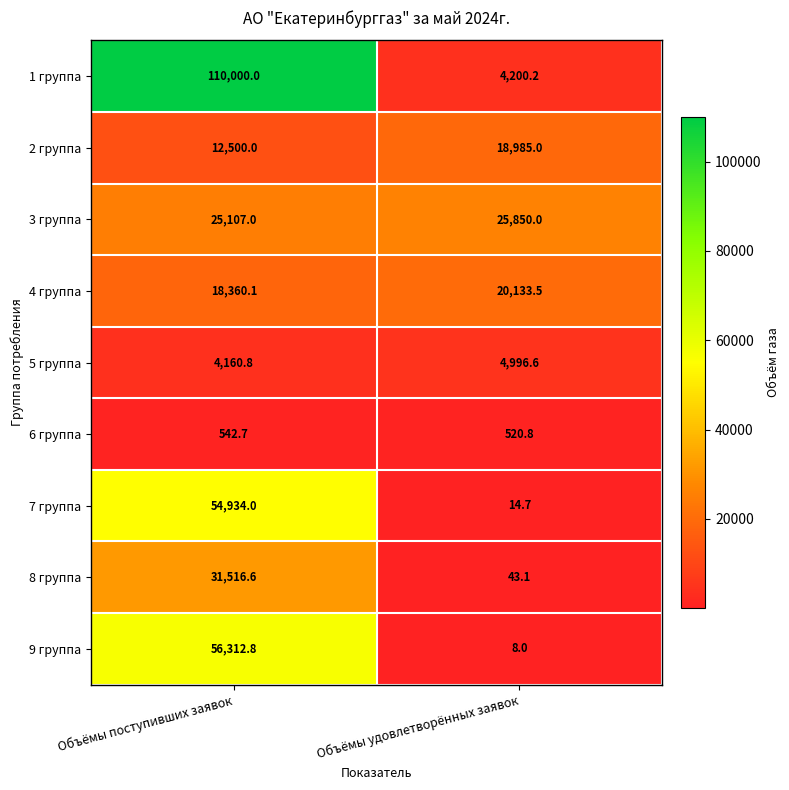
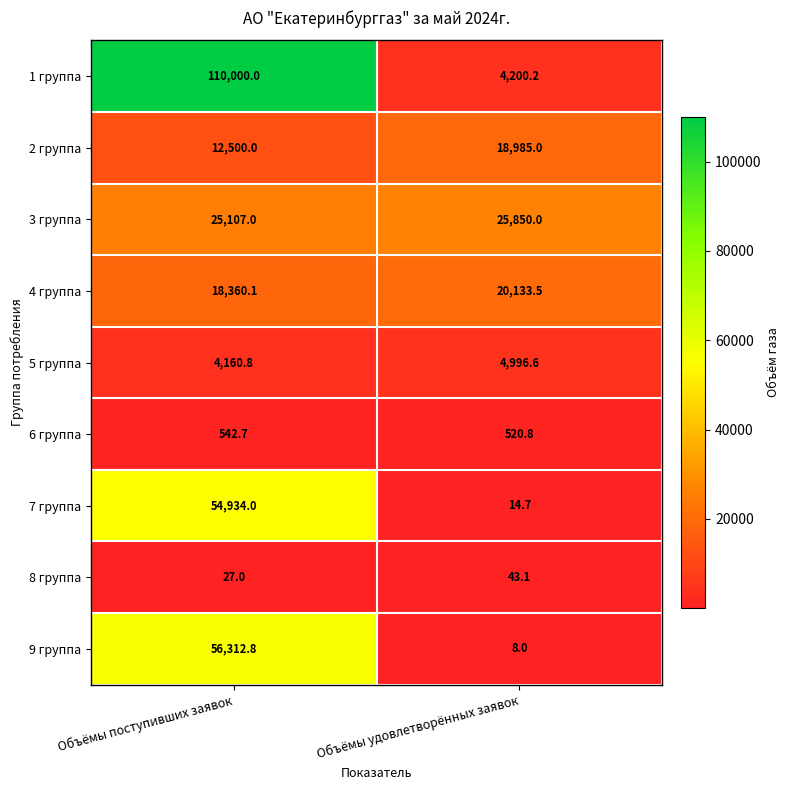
8 группа, Объёмы поступивших заявок: 31,516.6 -> 27.0
